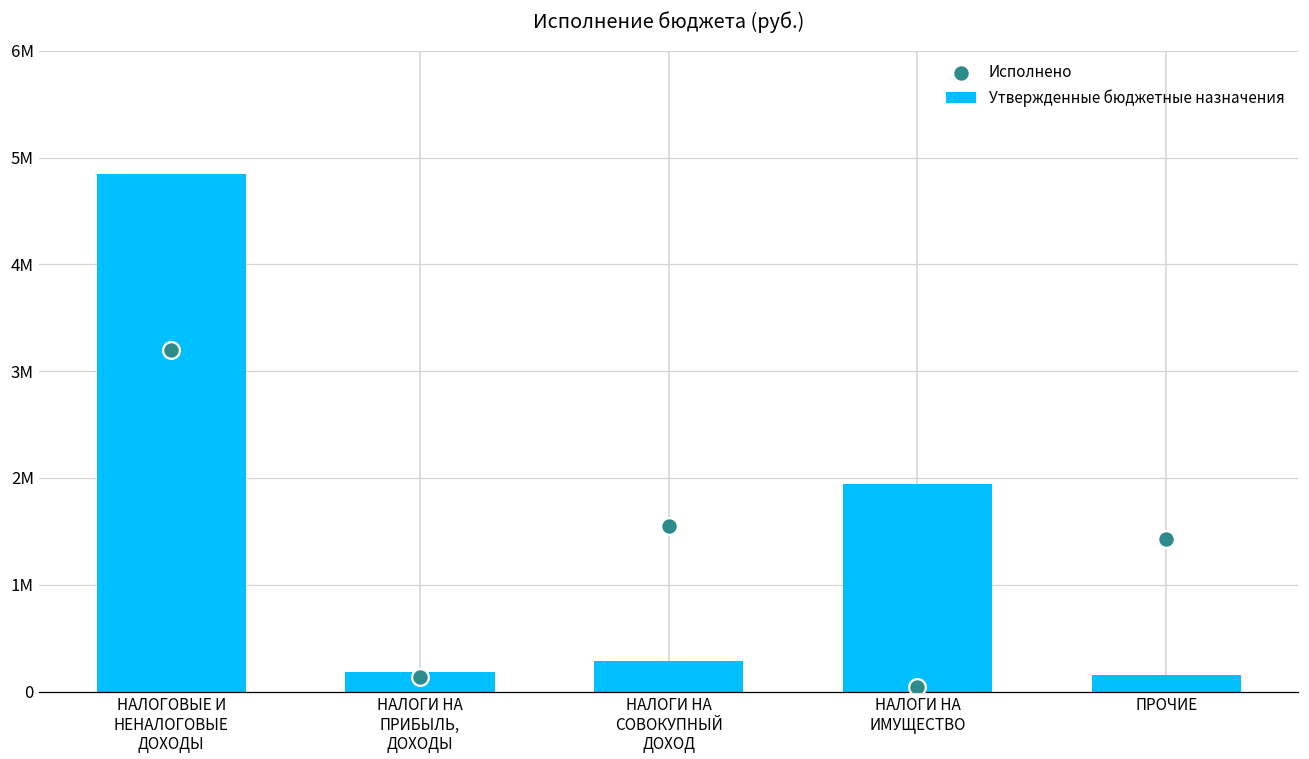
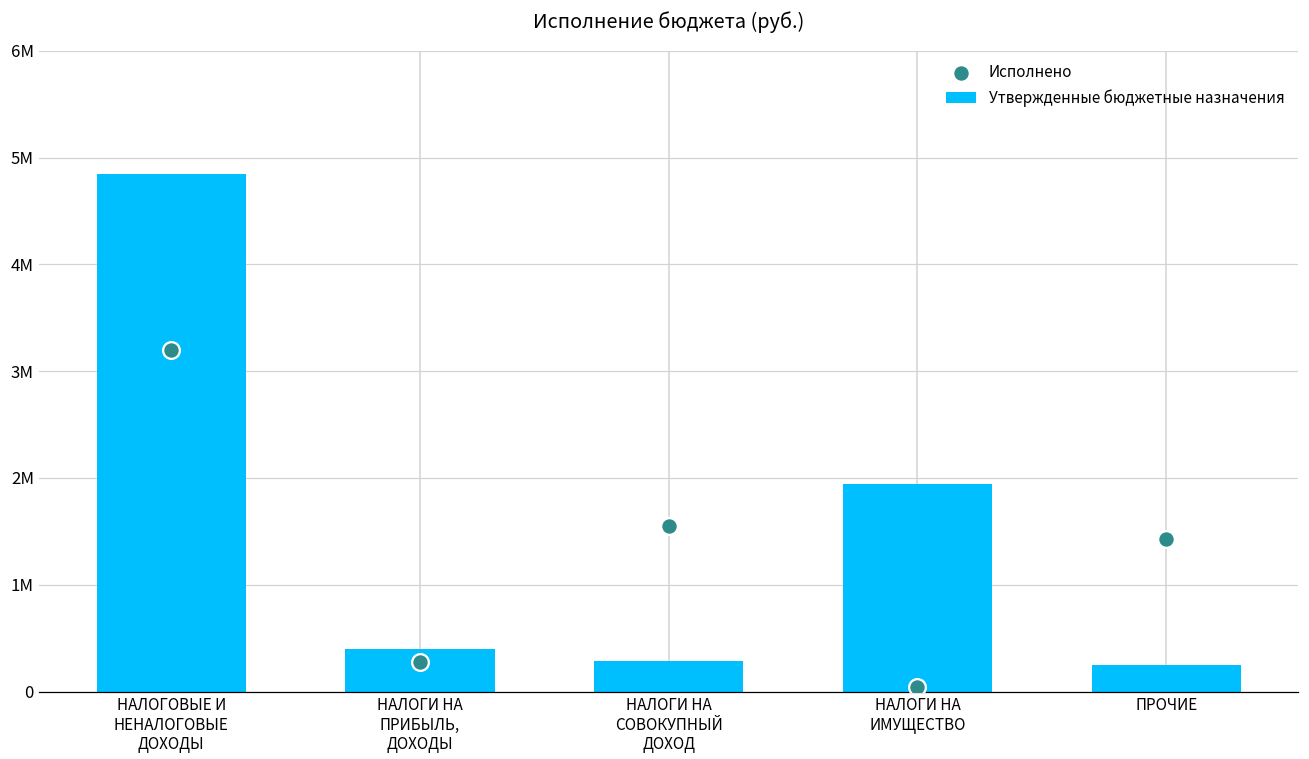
Исполнено, НАЛОГИ НА ПРИБЫЛЬ, ДОХОДЫ: 100000 -> 300000
Утвержденные бюджетные назначения, НАЛОГИ НА ПРИБЫЛЬ, ДОХОДЫ: 200000 -> 400000
Утвержденные бюджетные назначения, ПРОЧИЕ: 150000 -> 250000
